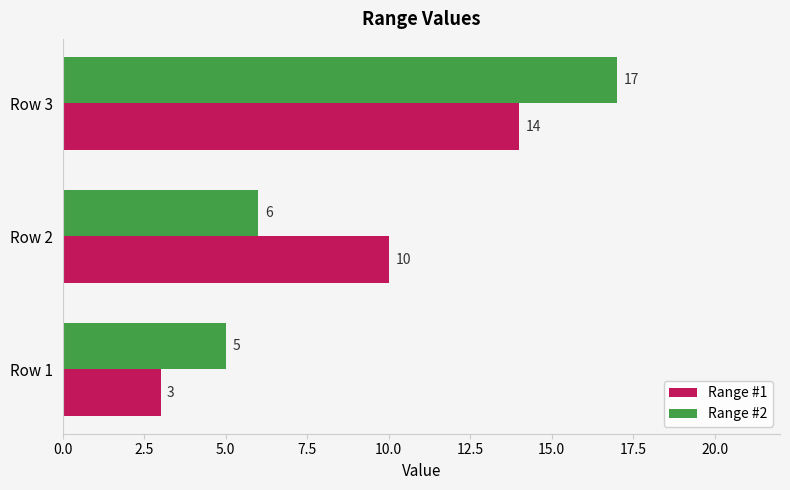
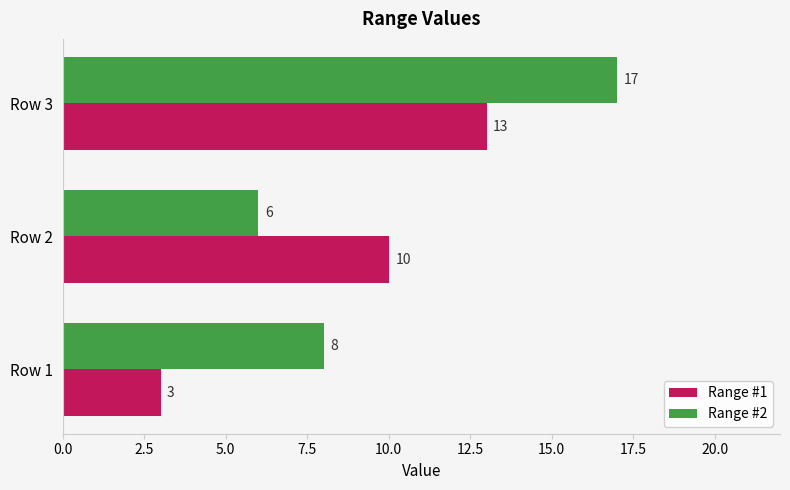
Range #1, Row 3: 14 -> 13
Range #2, Row 1: 5 -> 8
